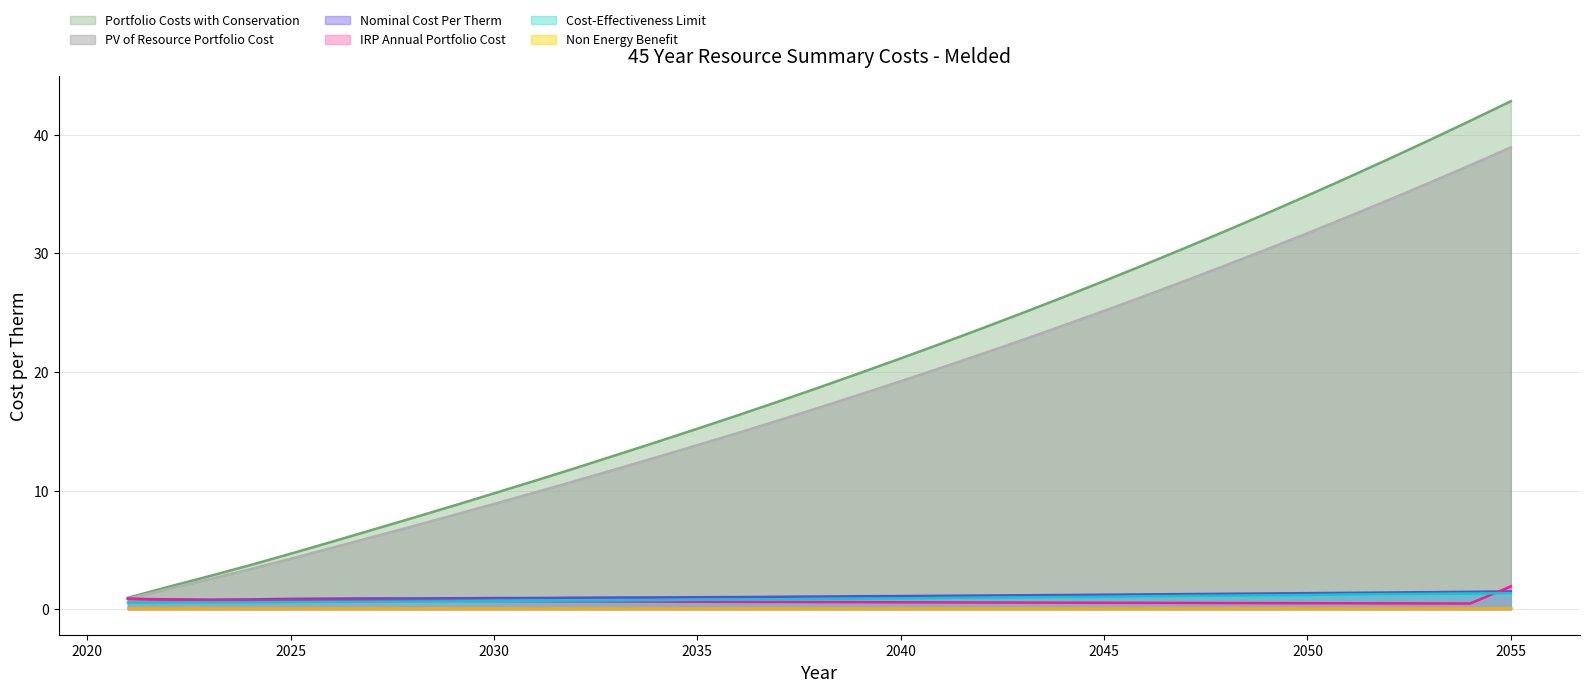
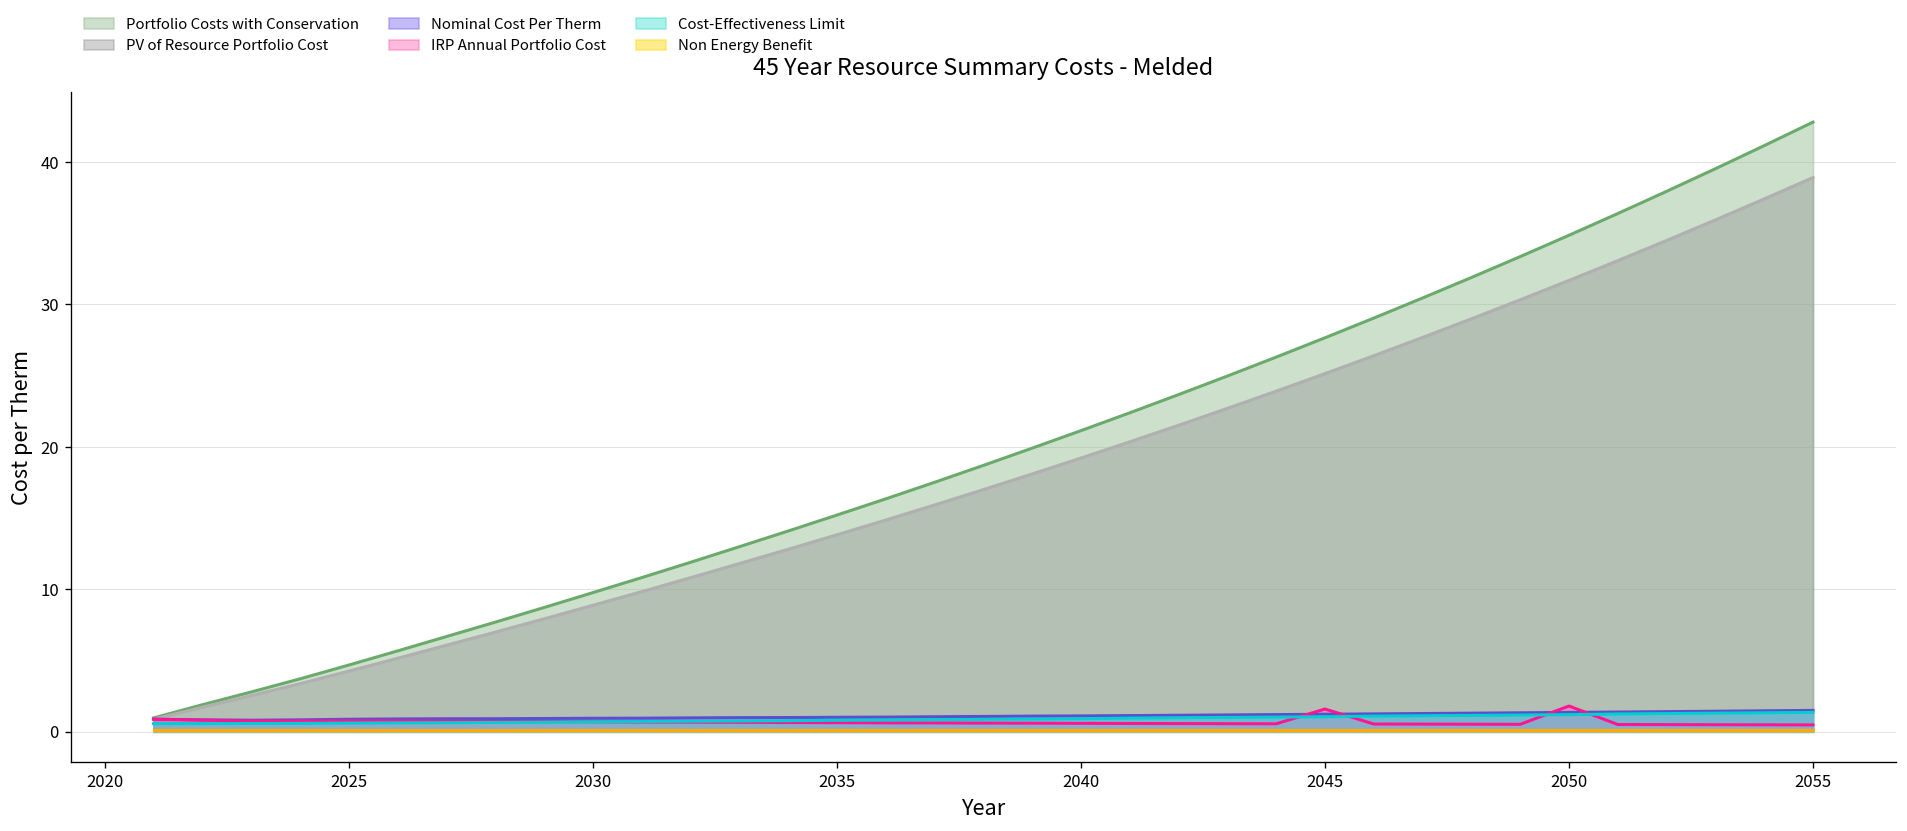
IRP Annual Portfolio Cost, 2045: 0.6 -> 1.6
IRP Annual Portfolio Cost, 2050: 0.5 -> 1.8
IRP Annual Portfolio Cost, 2055: 1.9 -> 0.5
